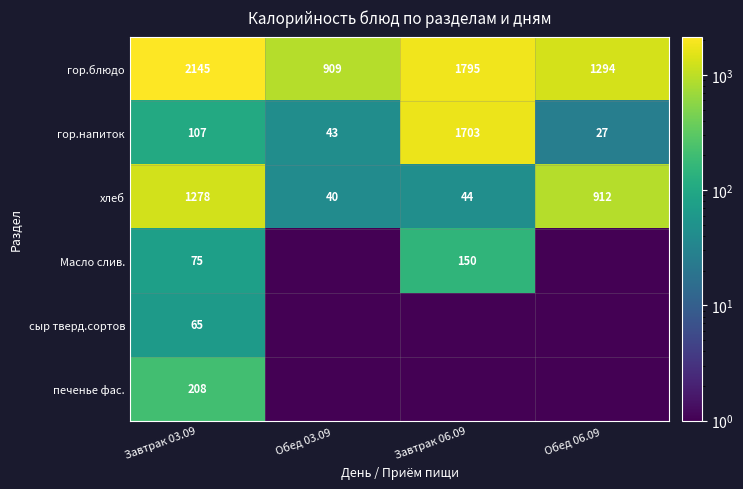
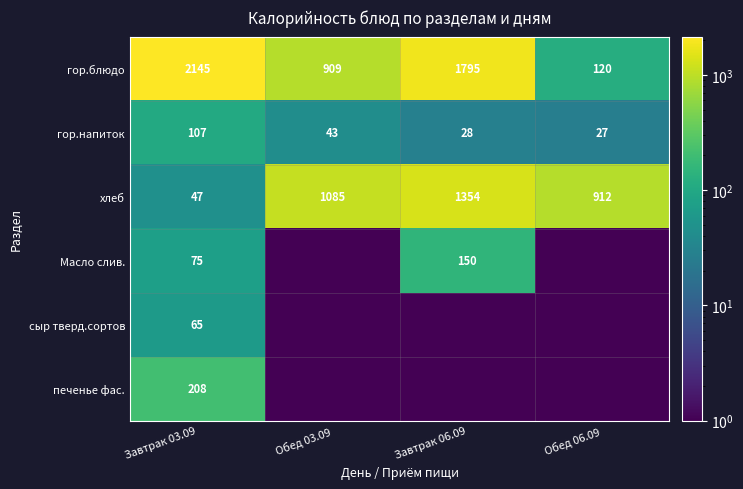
гор.блюдо, Обед 06.09: 1294 -> 120
гор.напиток, Завтрак 06.09: 1703 -> 28
хлеб, Завтрак 03.09: 1278 -> 47
хлеб, Обед 03.09: 40 -> 1085
хлеб, Завтрак 06.09: 44 -> 1354
